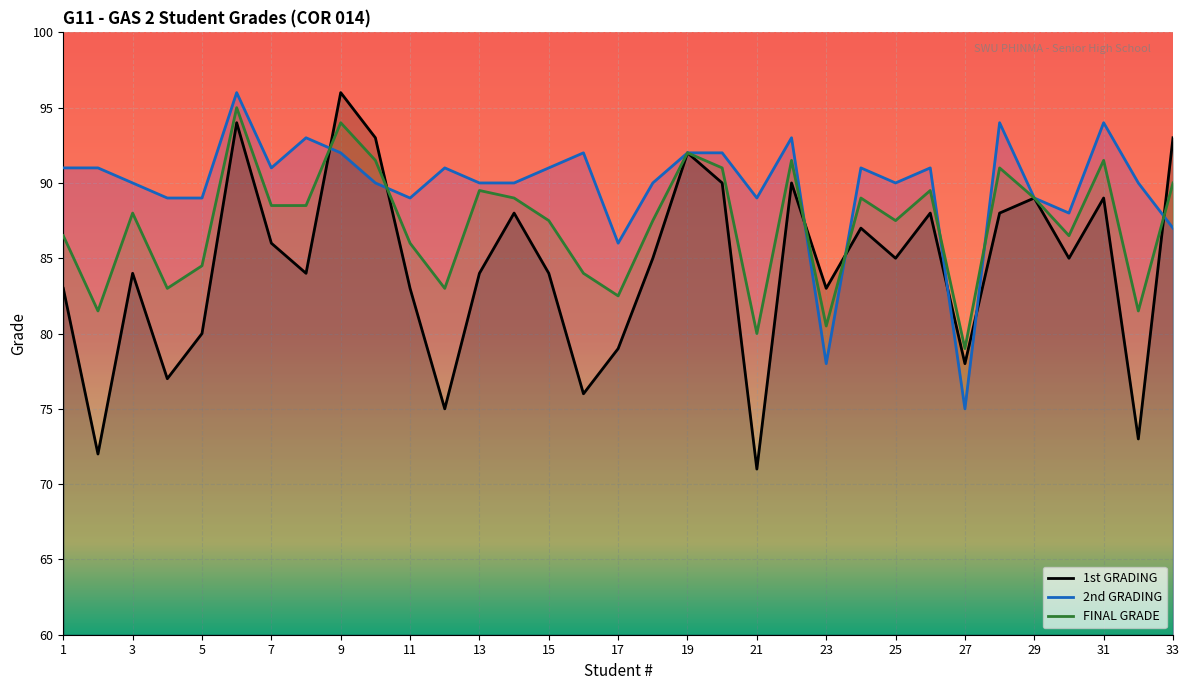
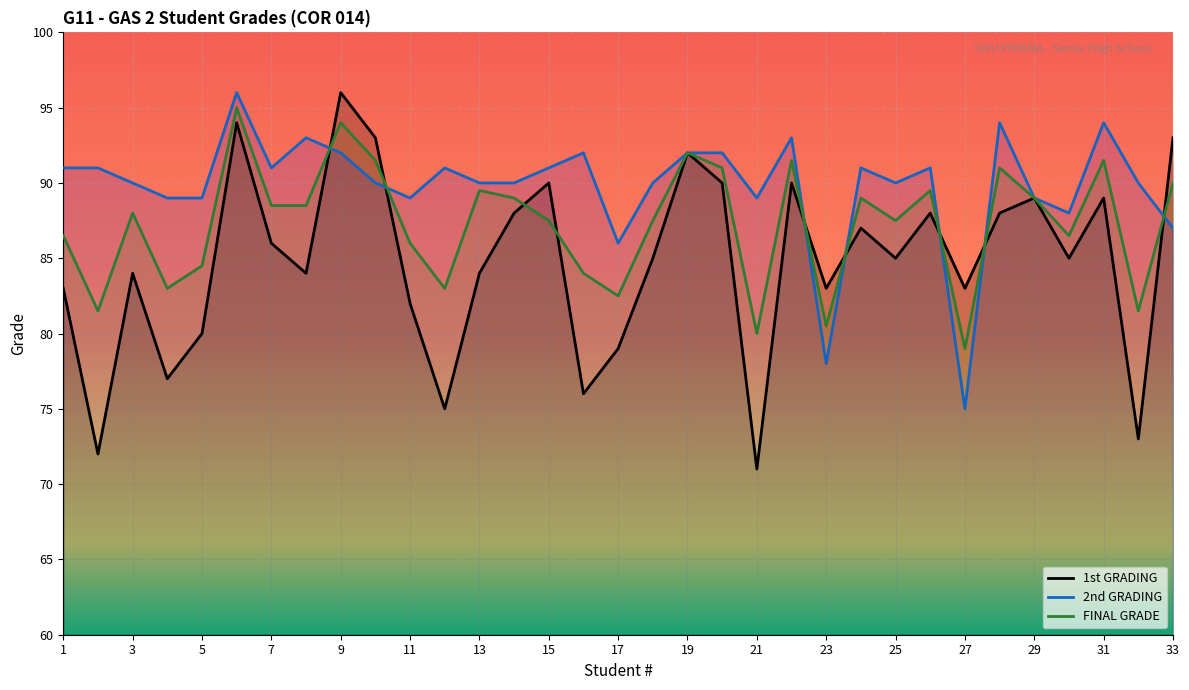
1st GRADING, 11: 83 -> 82
1st GRADING, 15: 84 -> 90
1st GRADING, 27: 78 -> 83
